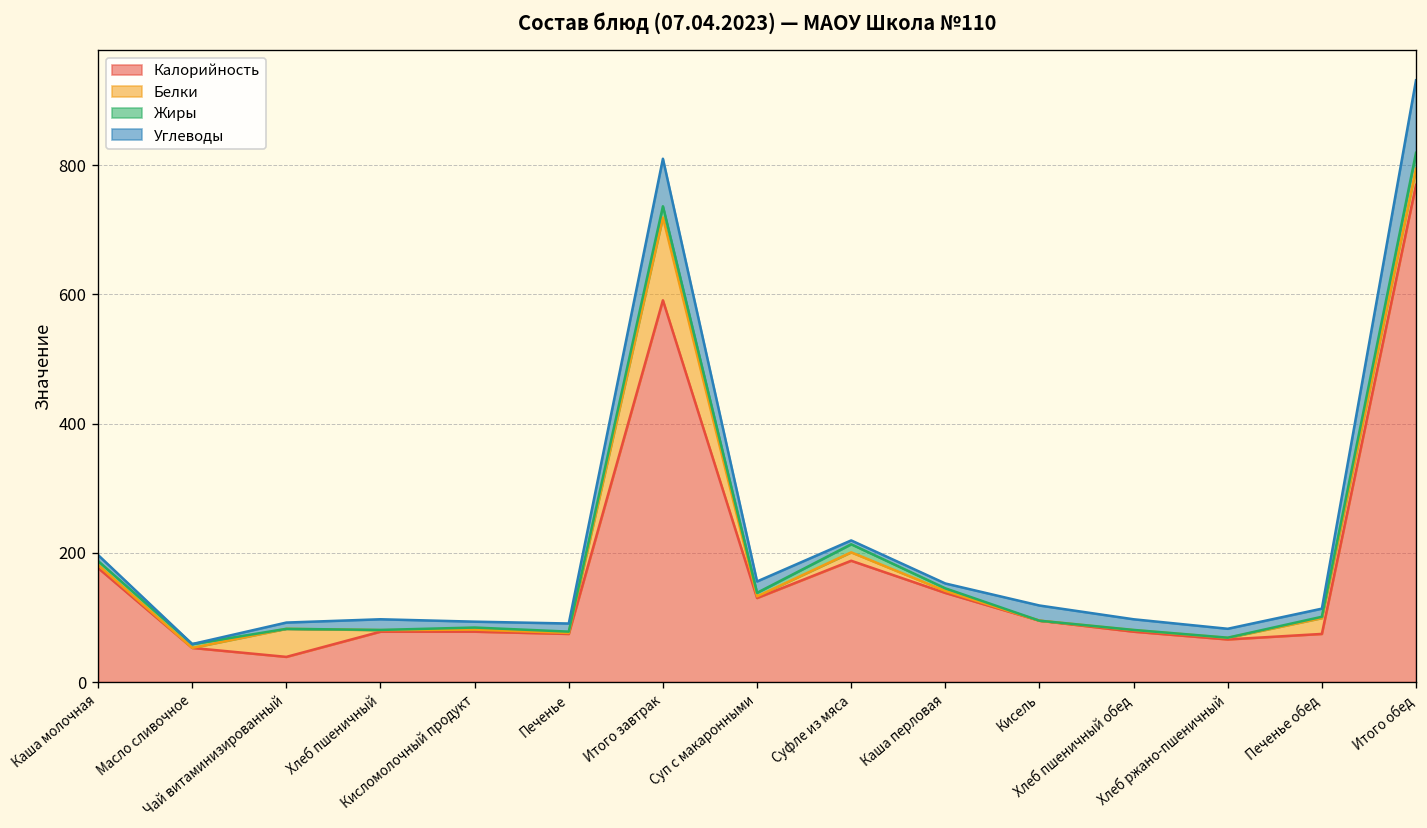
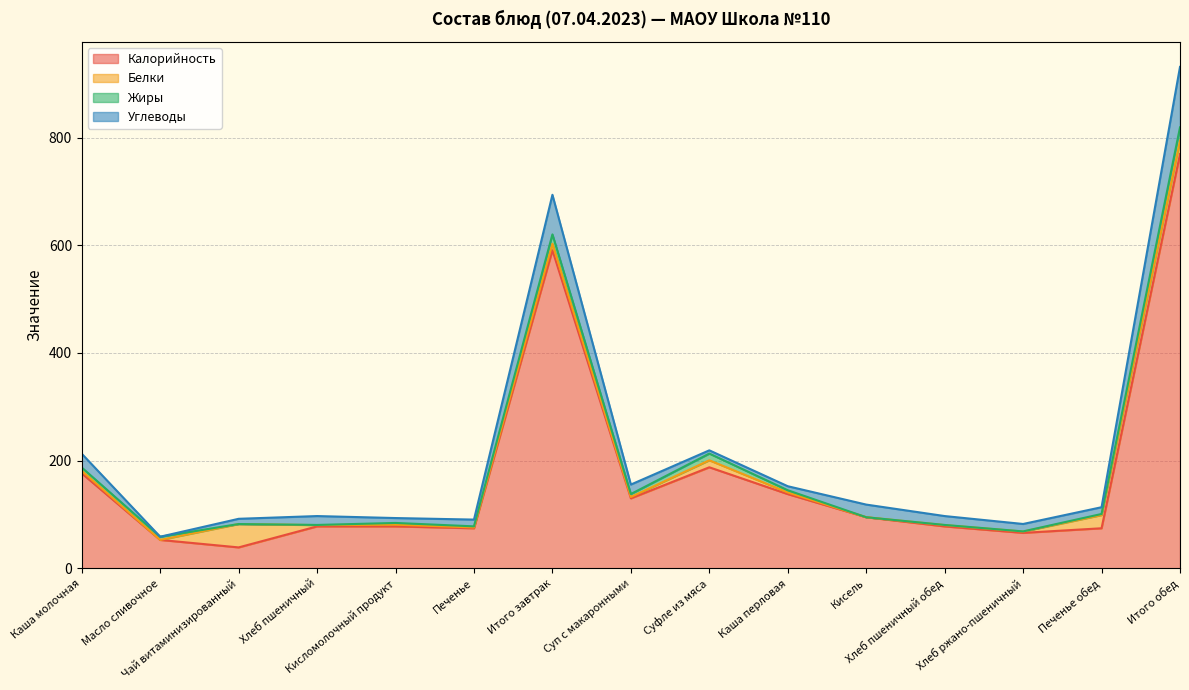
Углеводы, Каша молочная: 10 -> 30
Белки, Итого завтрак: 130 -> 10
